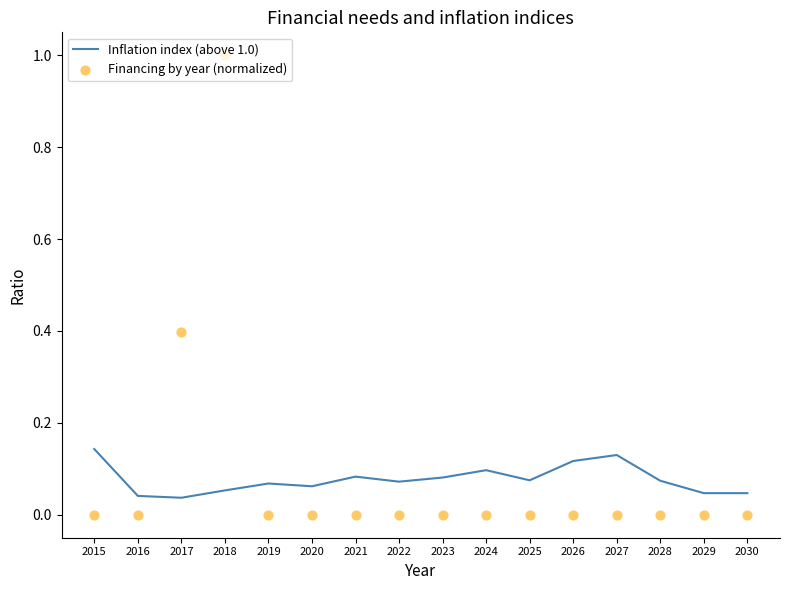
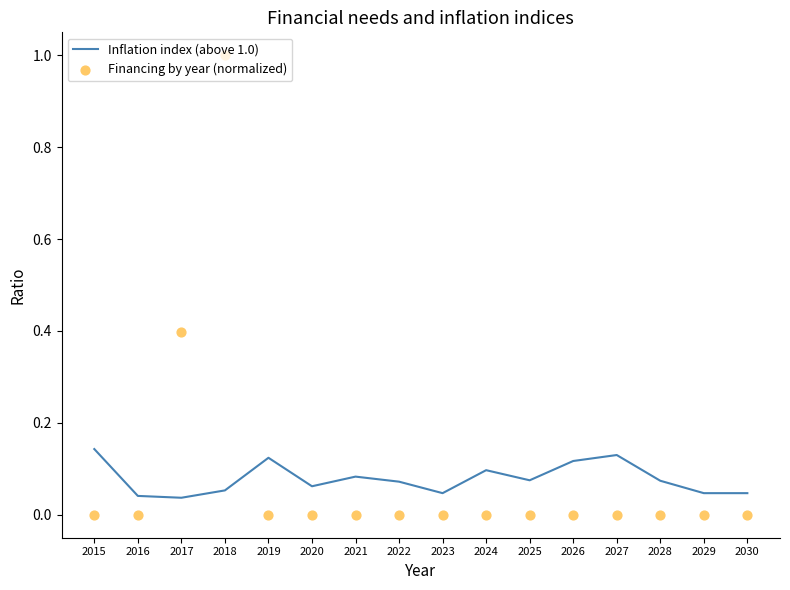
Inflation index (above 1.0), 2019: 0.07 -> 0.12
Inflation index (above 1.0), 2023: 0.08 -> 0.05
